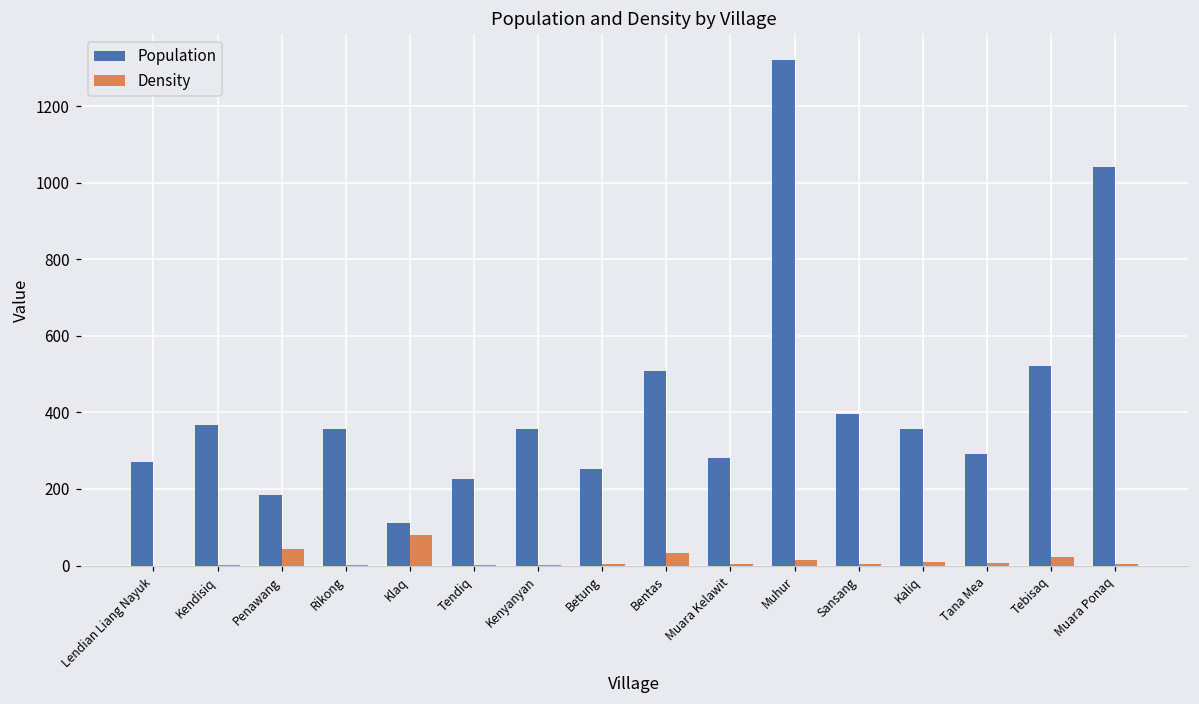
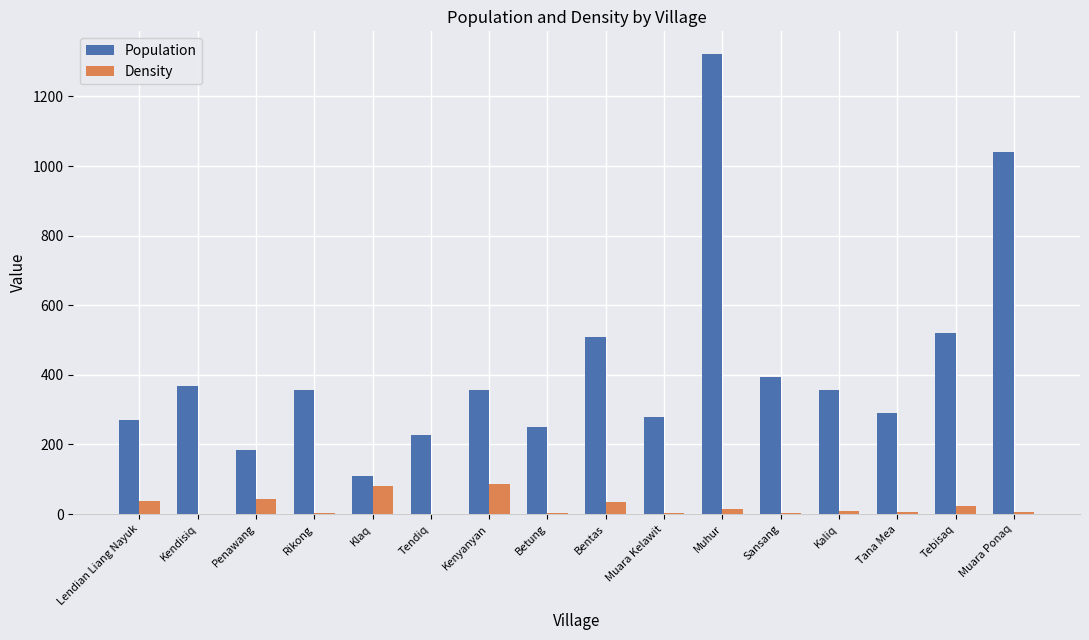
Density, Lendian Liang Nayuk: 0 -> 40
Density, Kenyanyan: 0 -> 90
